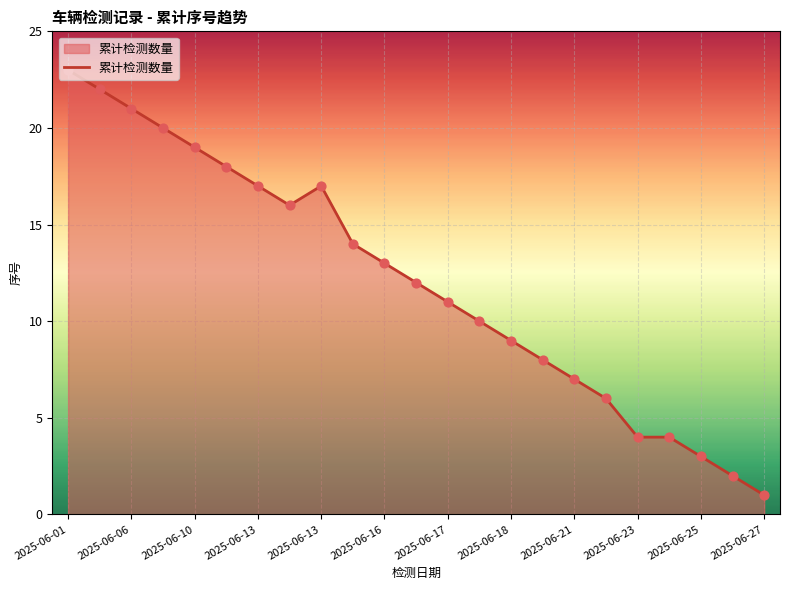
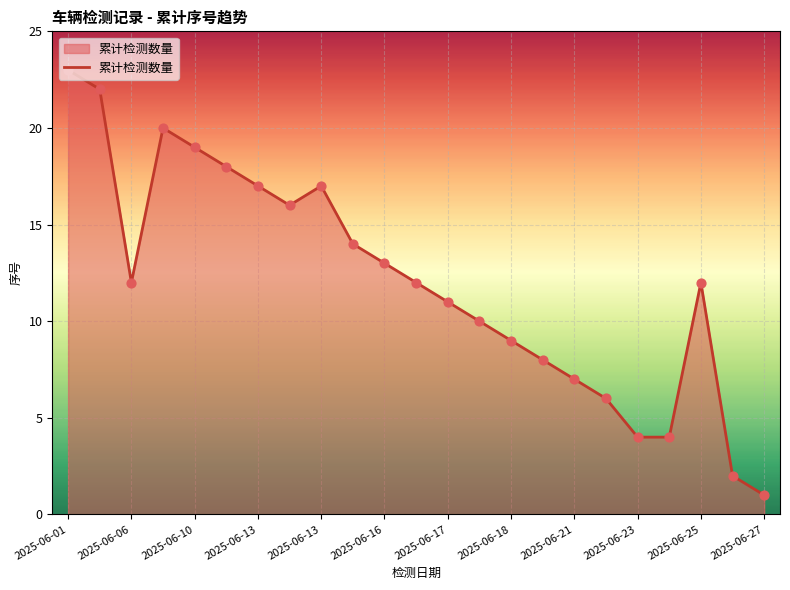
2025-06-06: 21.0 -> 12.0
2025-06-25: 3.0 -> 12.0
